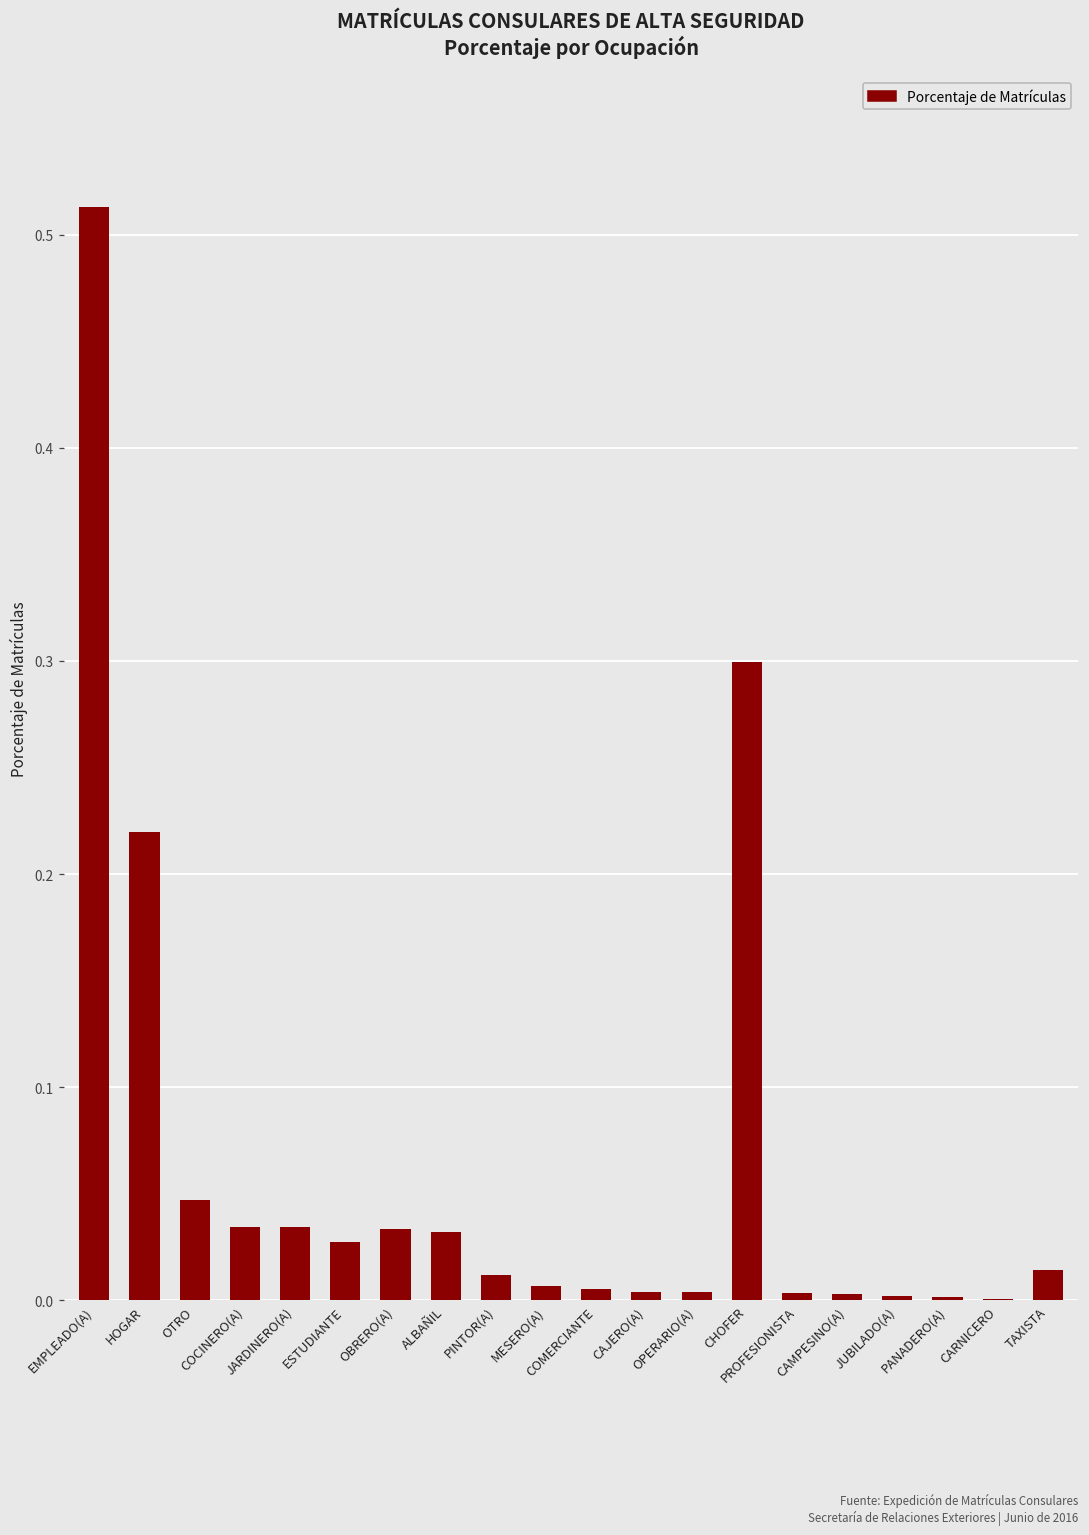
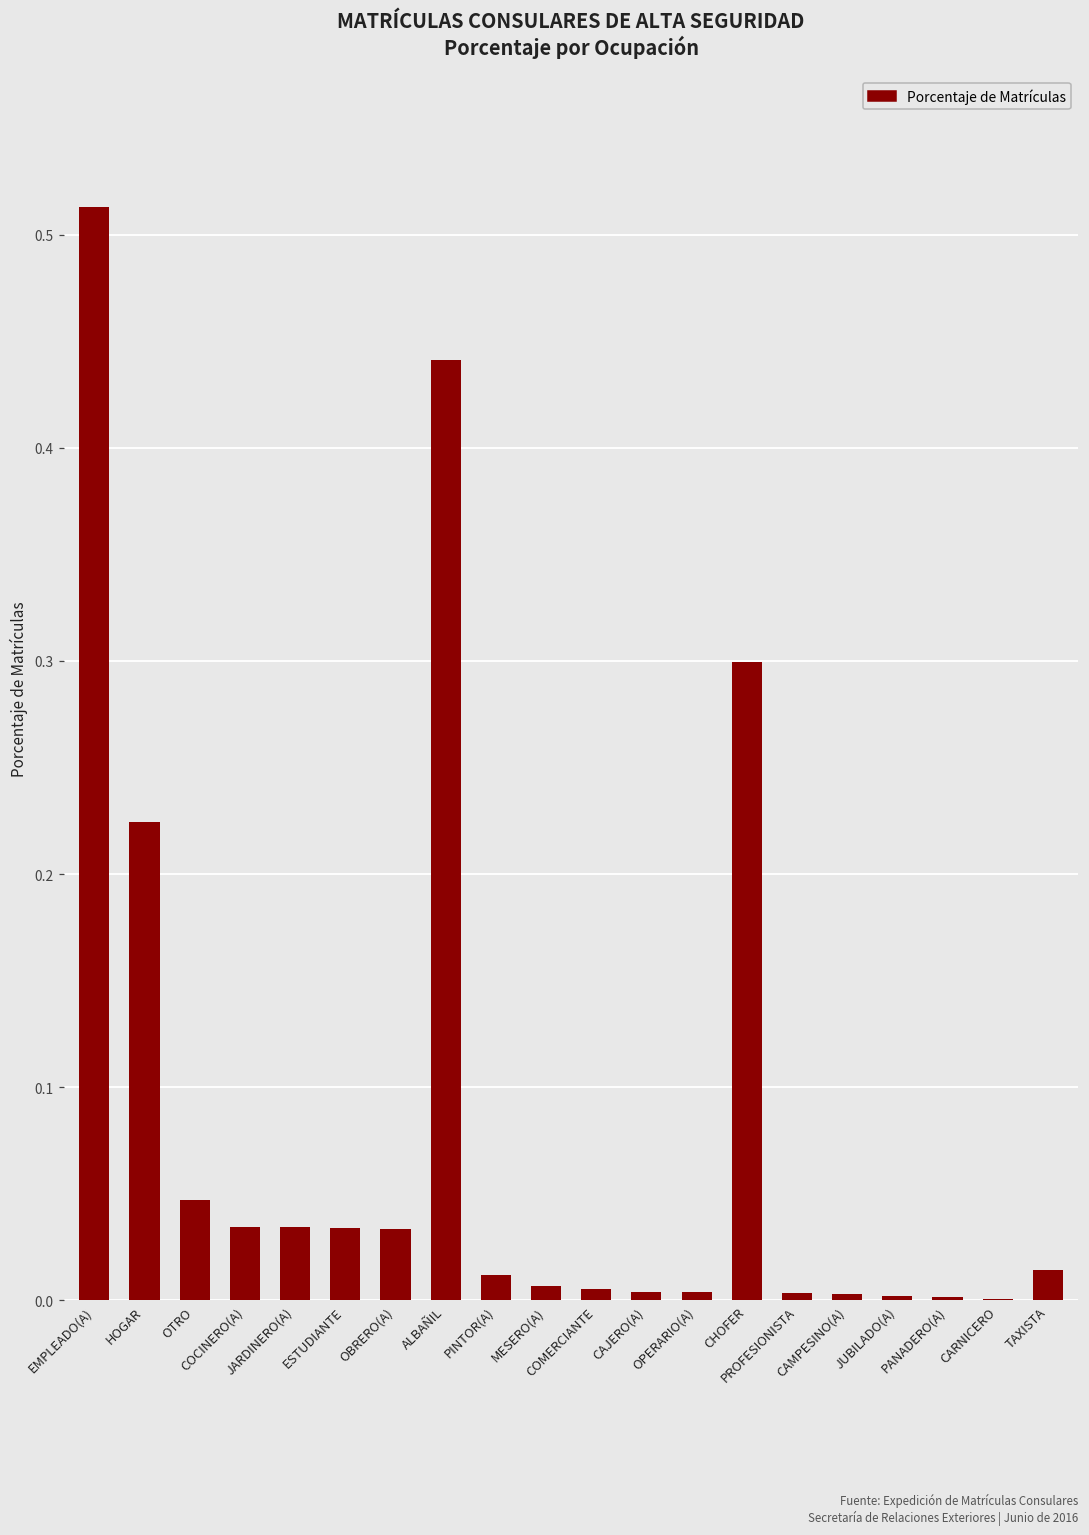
HOGAR: 0.220 -> 0.224
ESTUDIANTE: 0.027 -> 0.034
ALBAÑIL: 0.032 -> 0.441
